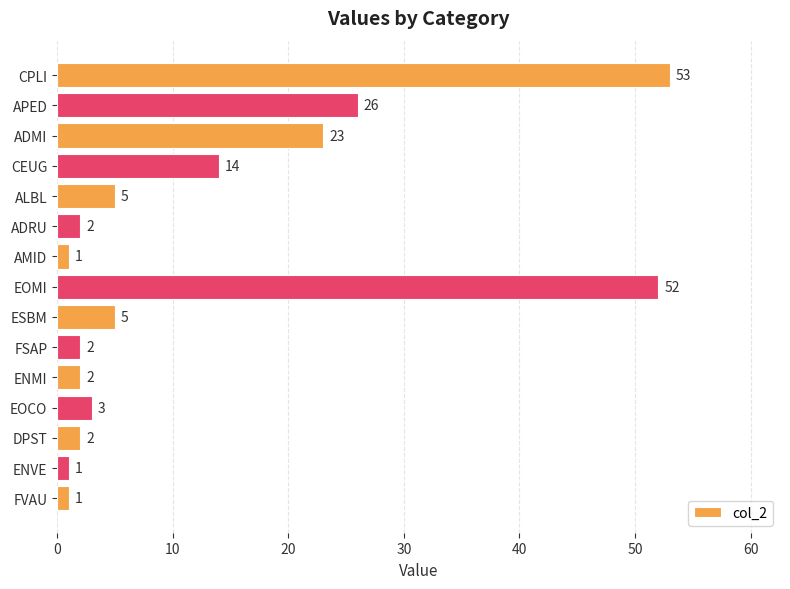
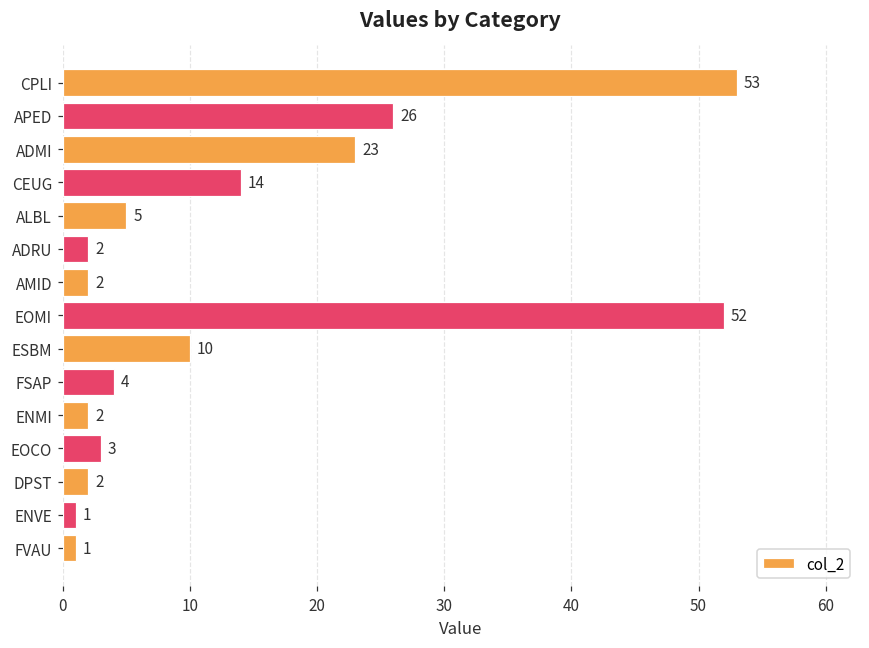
AMID: 1 -> 2
ESBM: 5 -> 10
FSAP: 2 -> 4
